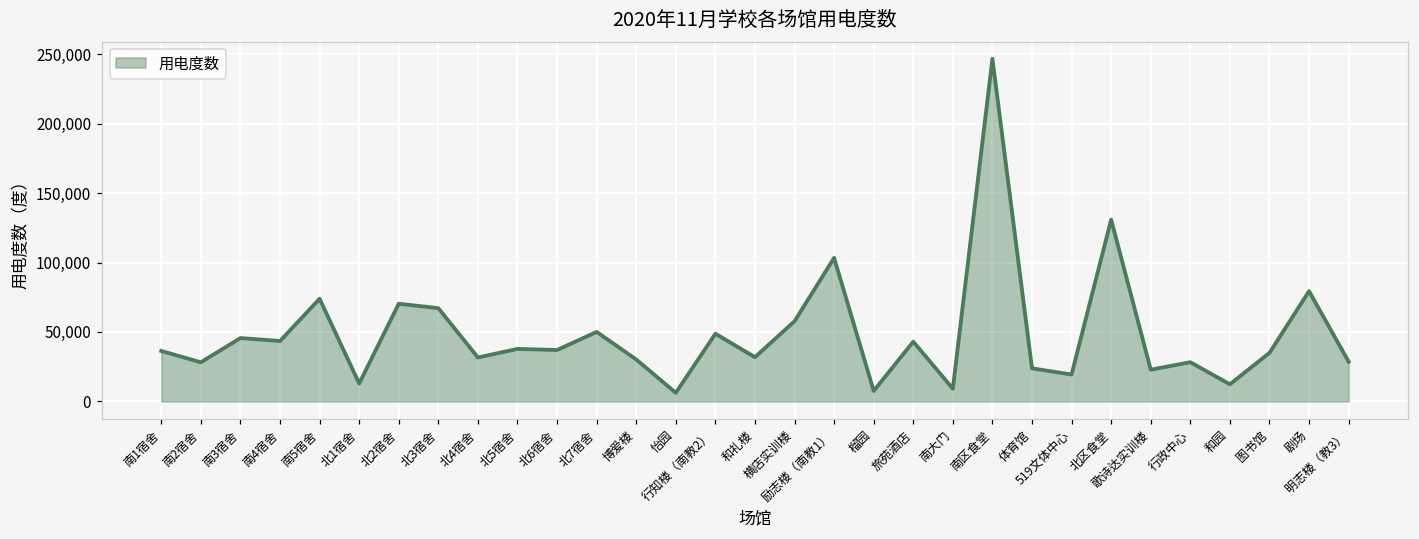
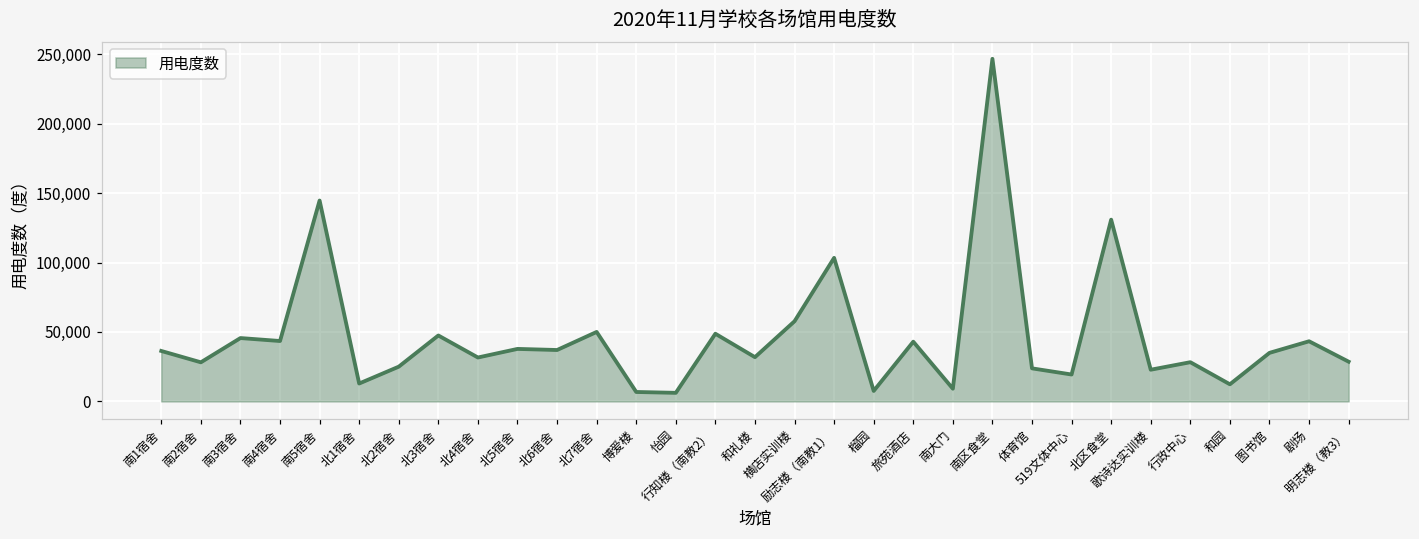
南5宿舍: 74,000 -> 145,000
北2宿舍: 70,000 -> 25,000
北3宿舍: 67,000 -> 47,000
博爱楼: 30,000 -> 7,000
剧场: 79,000 -> 43,000
